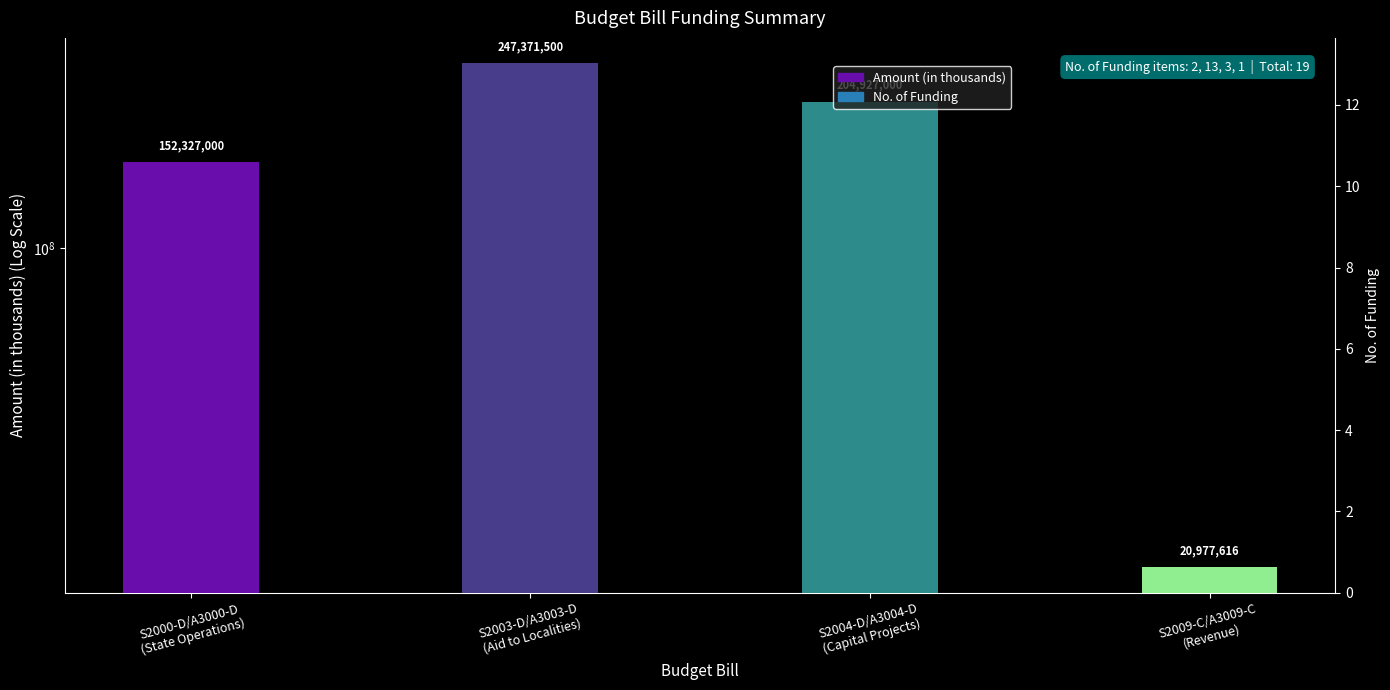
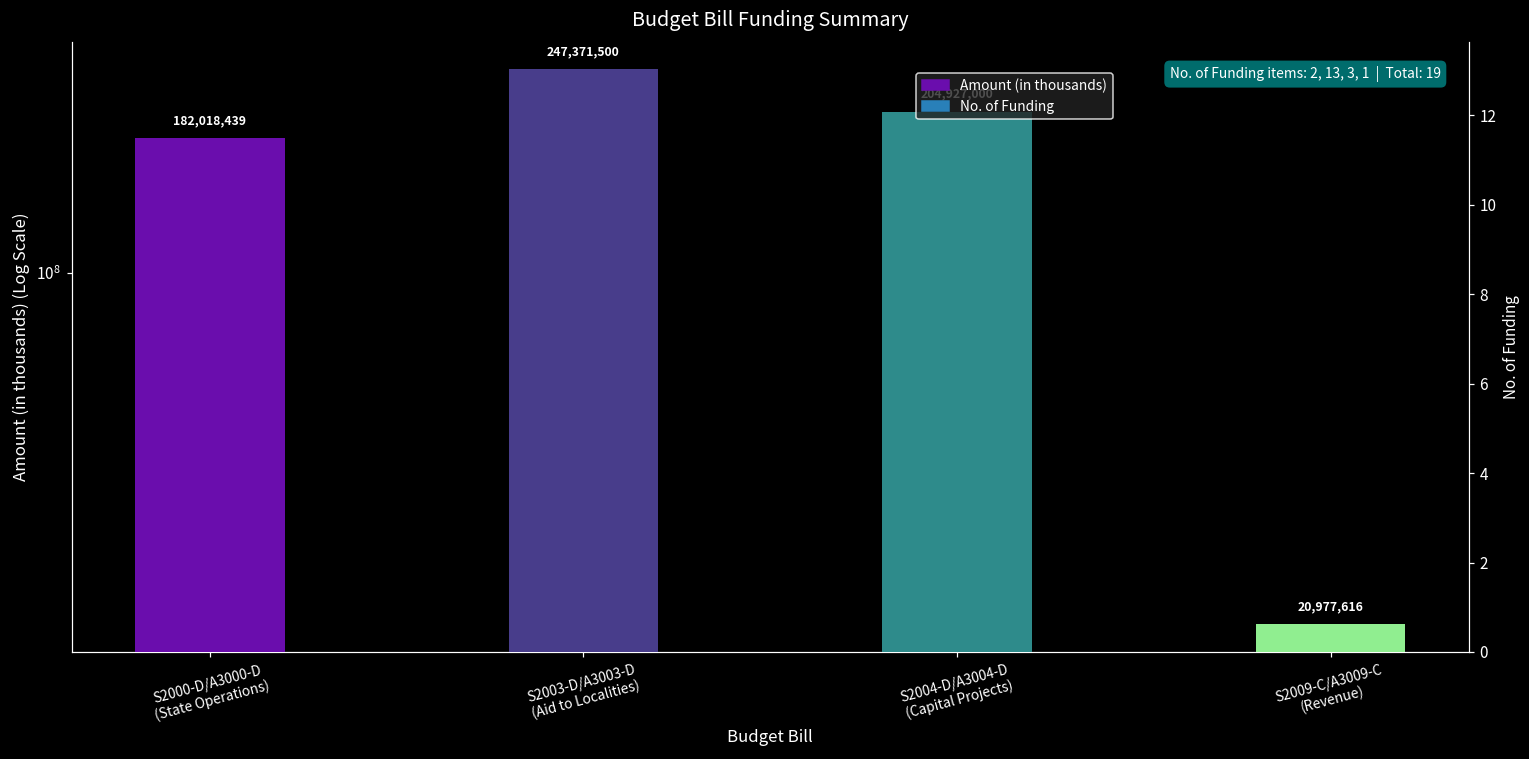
Amount (in thousands), S2000-D/A3000-D (State Operations): 152,327,000 -> 182,018,439
